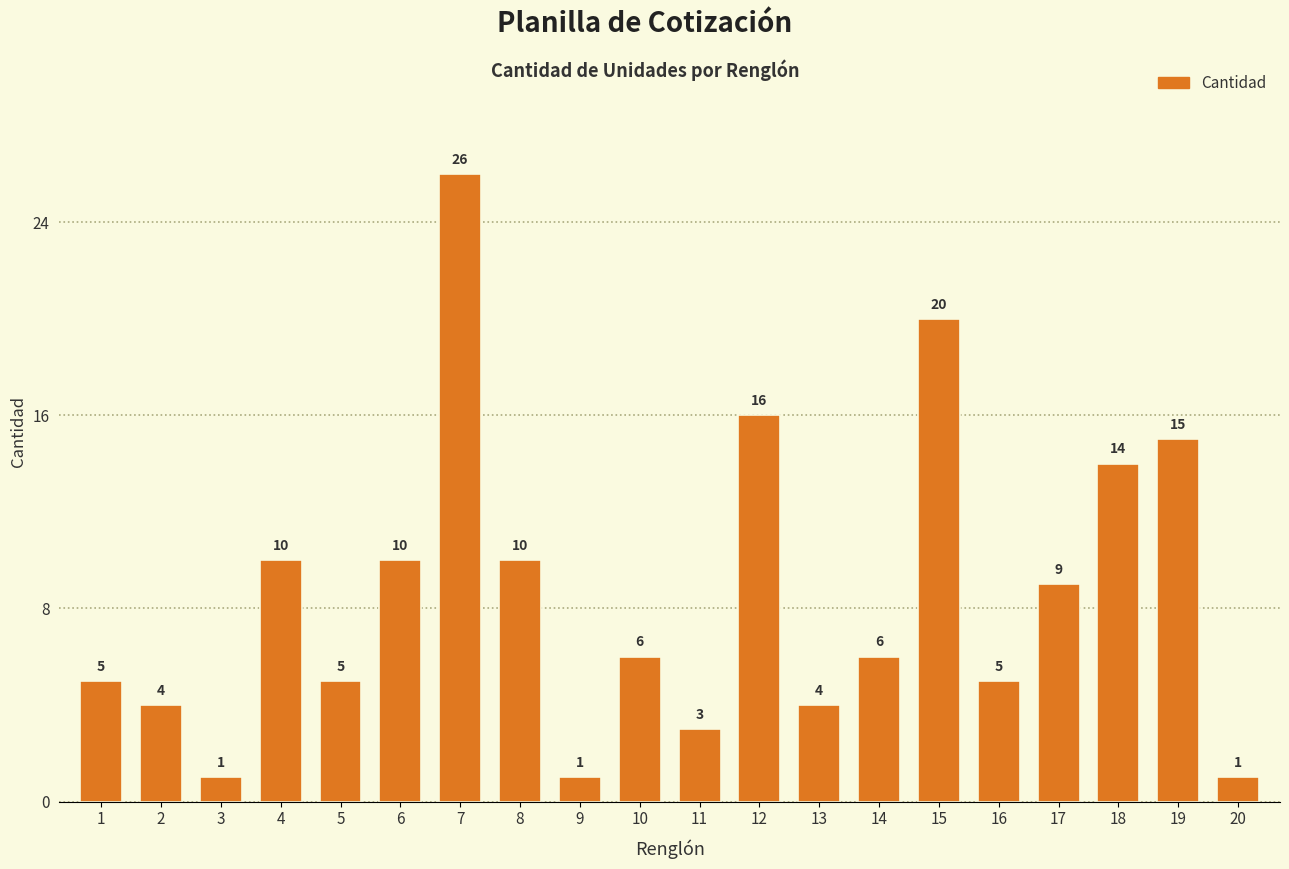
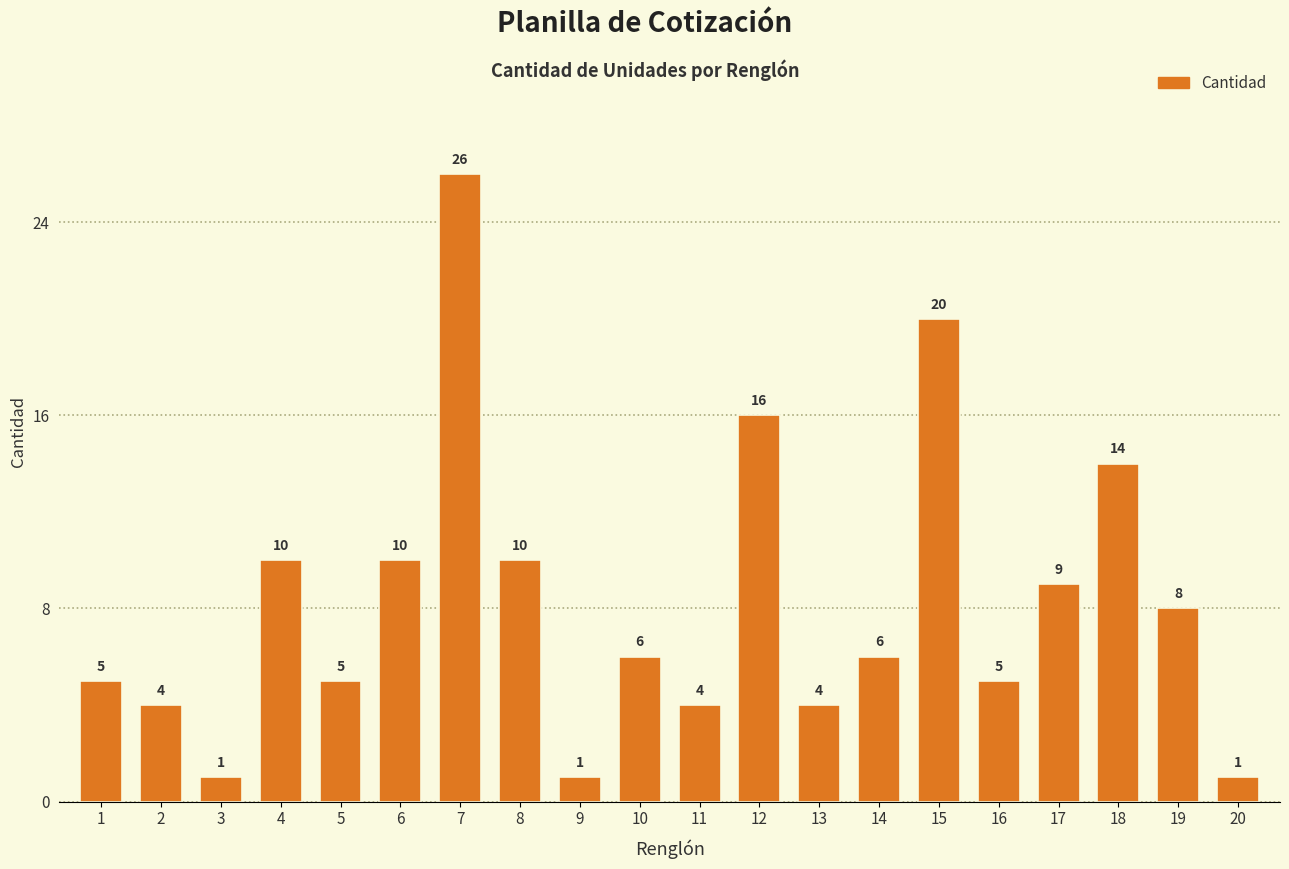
11: 3 -> 4
19: 15 -> 8
